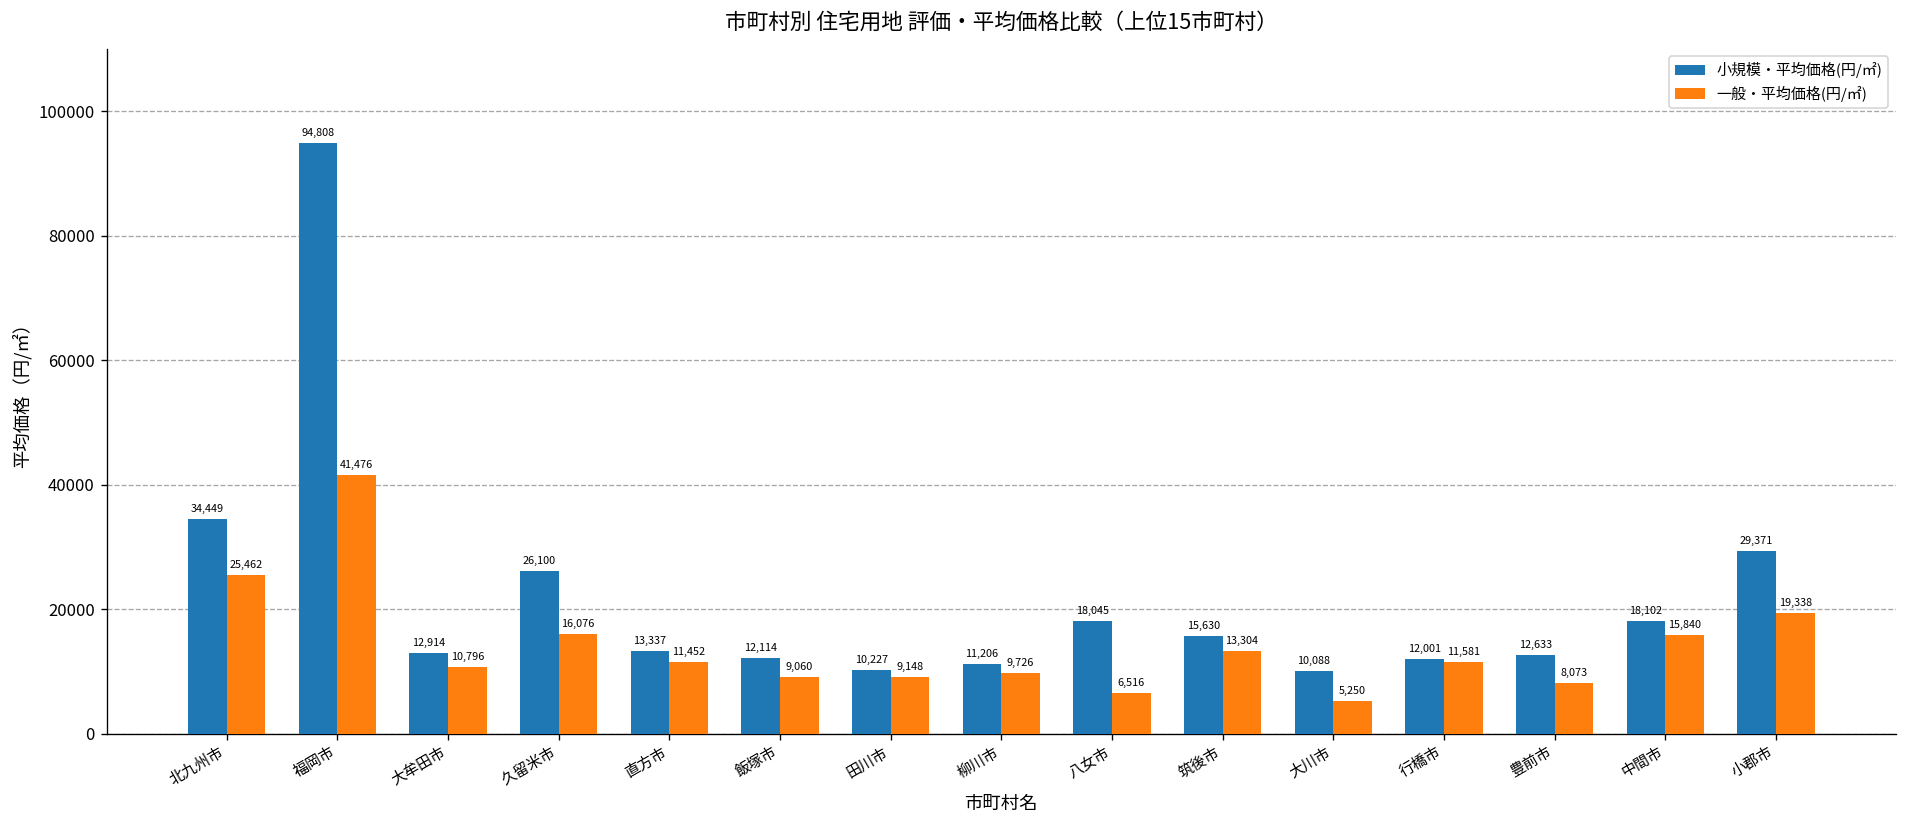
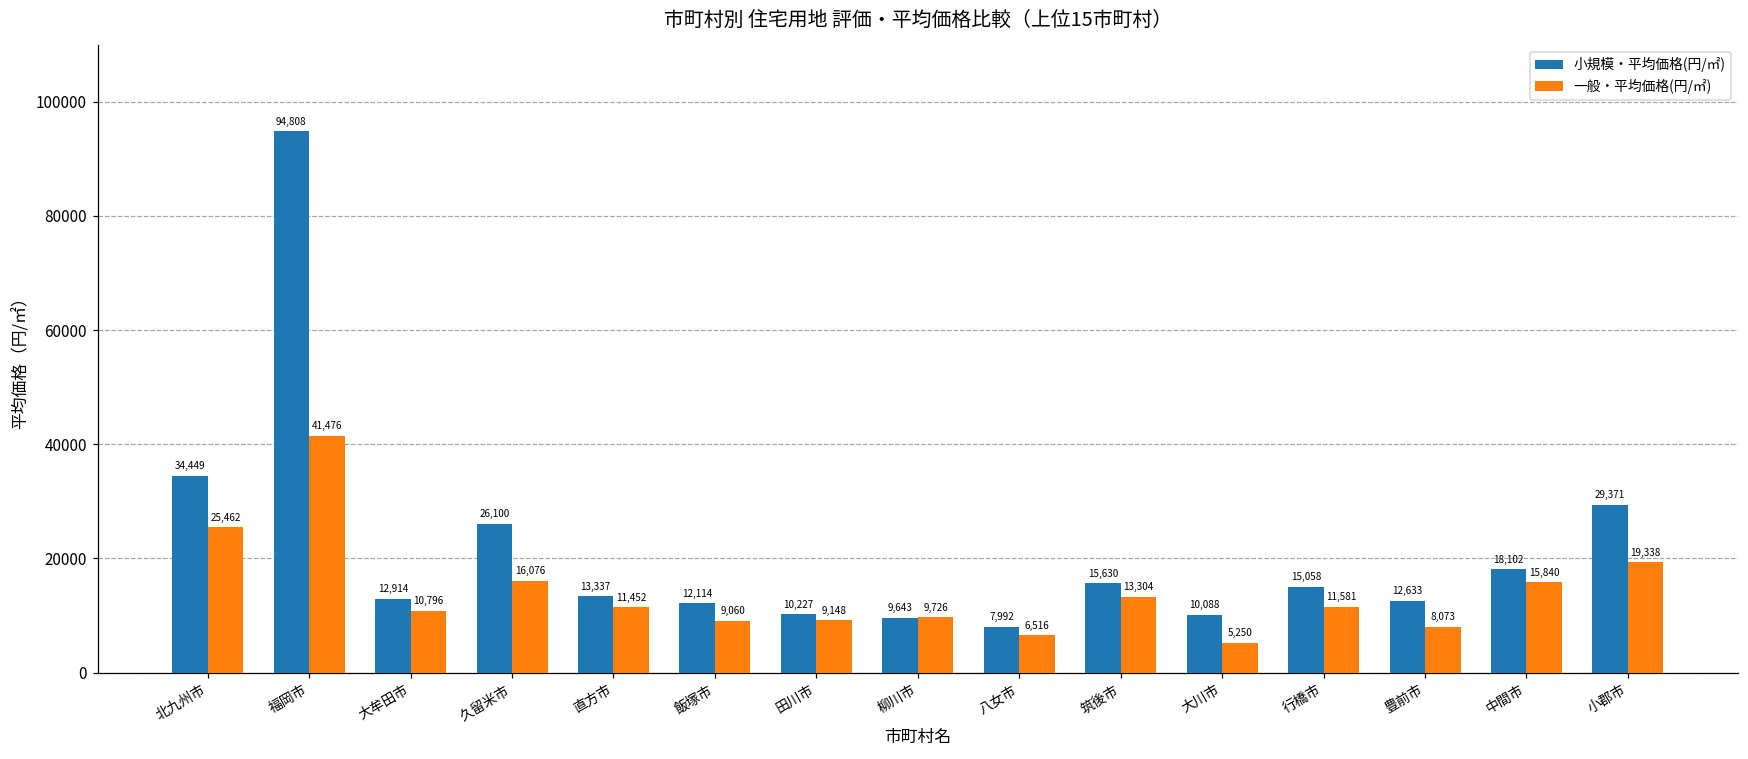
小規模・平均価格(円/㎡), 柳川市: 11,206 -> 9,643
小規模・平均価格(円/㎡), 八女市: 18,045 -> 7,992
小規模・平均価格(円/㎡), 行橋市: 12,001 -> 15,058
